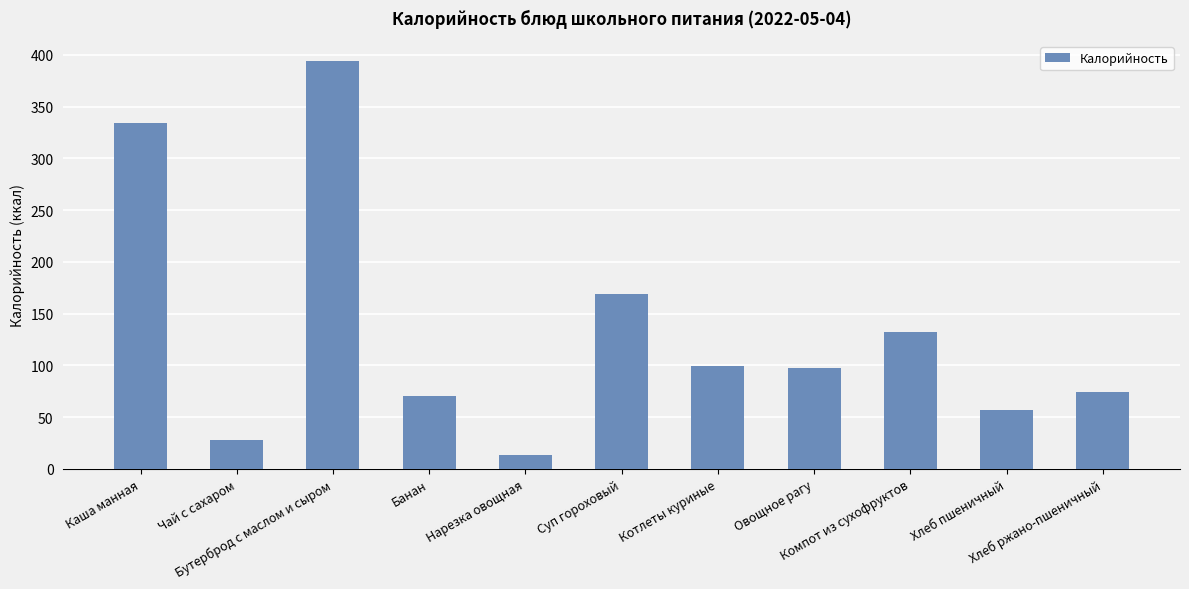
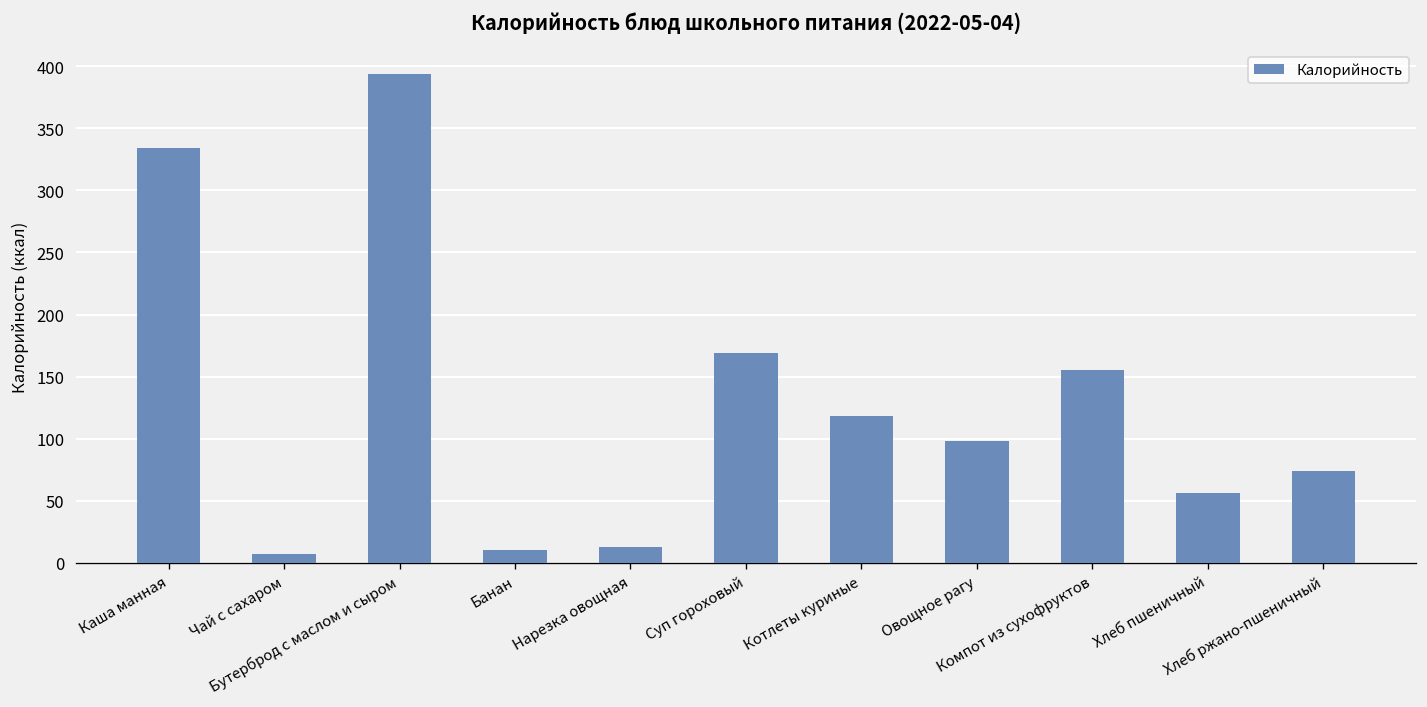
Чай с сахаром: 28 -> 7
Банан: 70 -> 10
Котлеты куриные: 99 -> 118
Компот из сухофруктов: 133 -> 155
